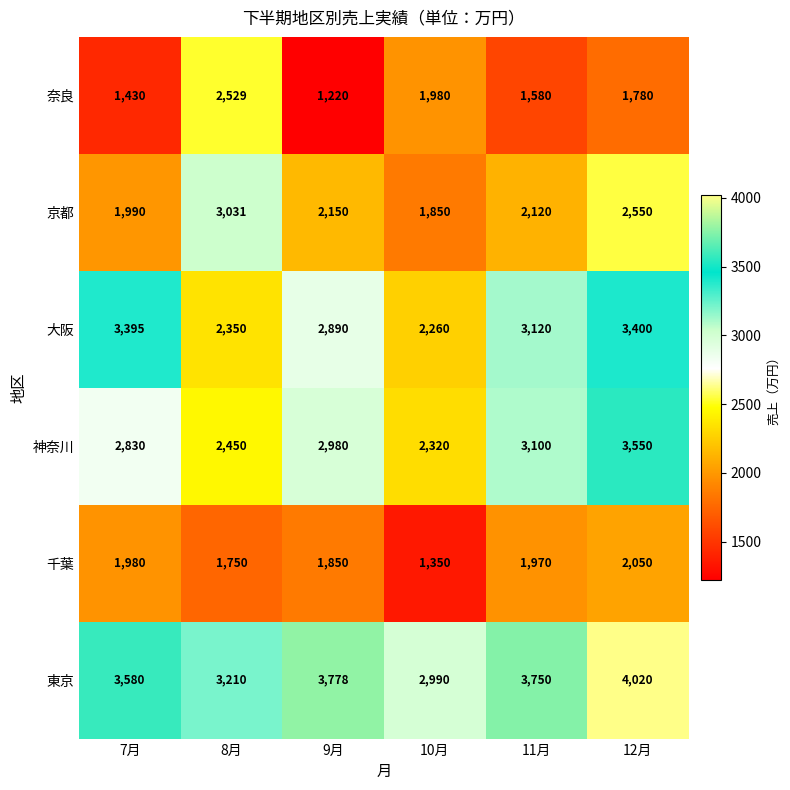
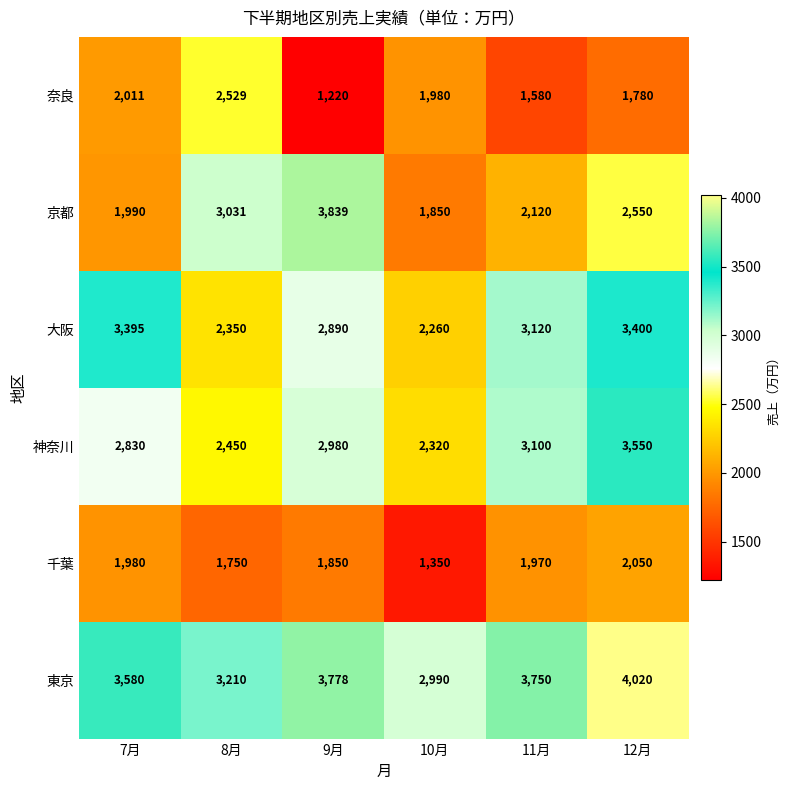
奈良, 7月: 1,430 -> 2,011
京都, 9月: 2,150 -> 3,839
